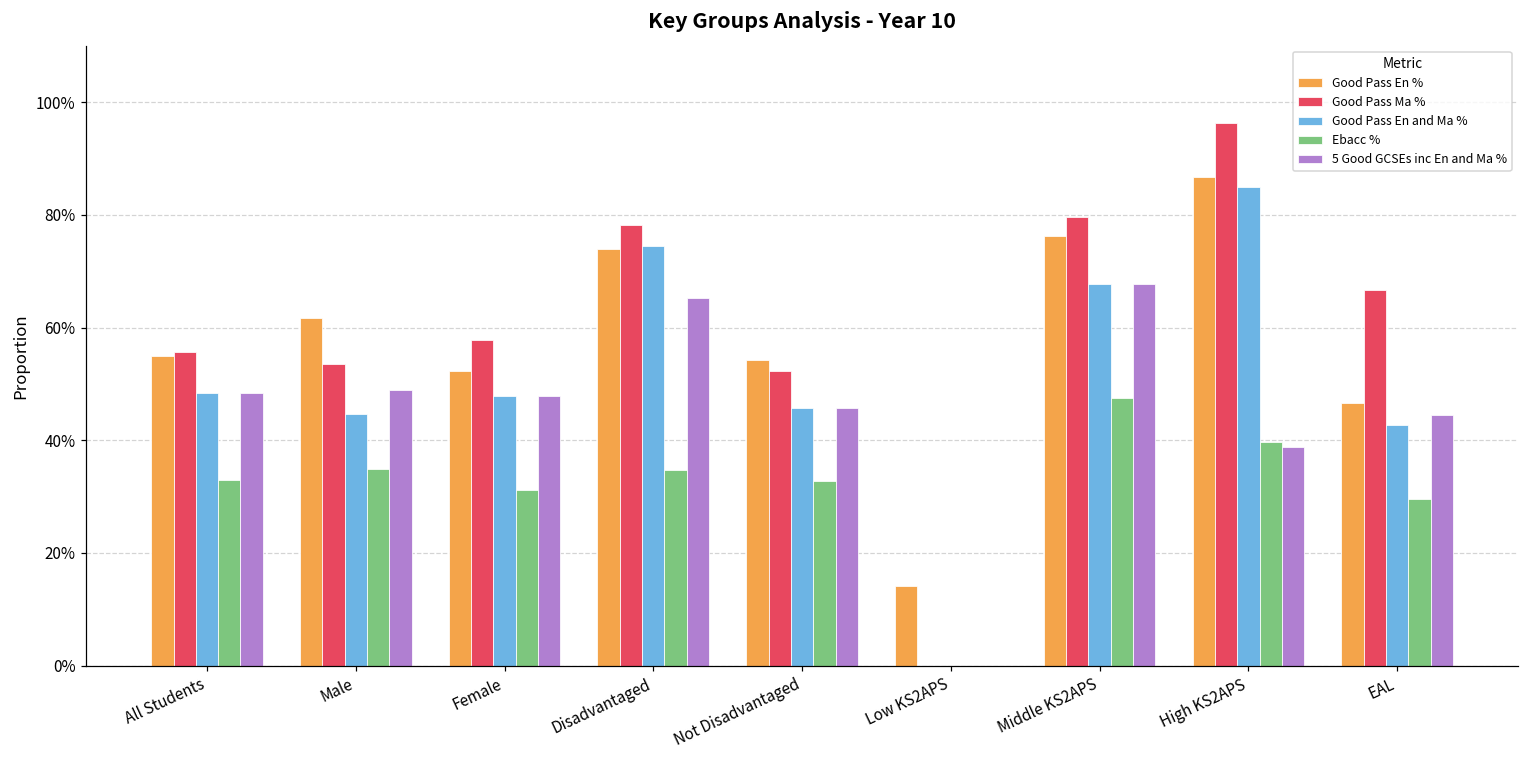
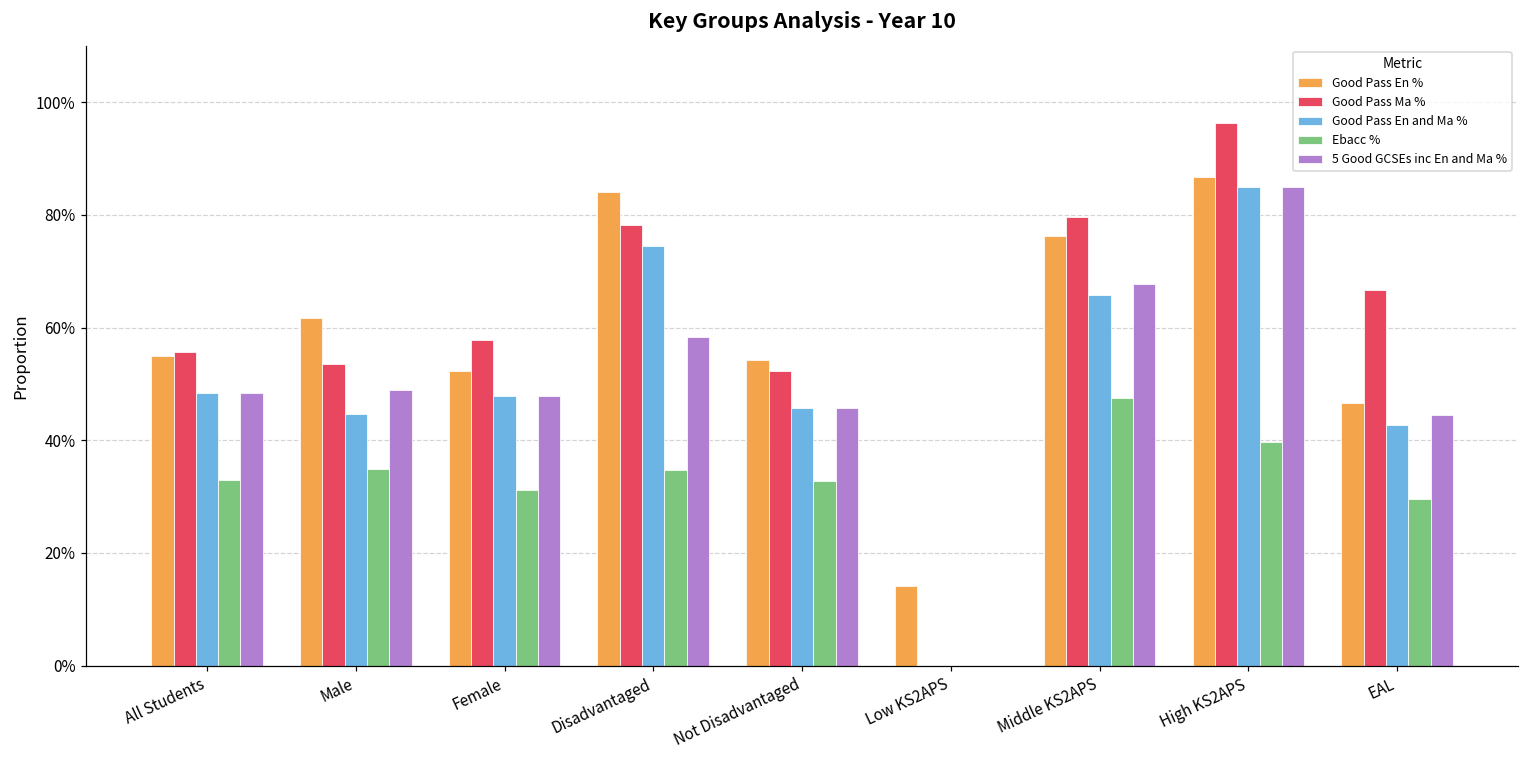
Good Pass En %, Disadvantaged: 74% -> 84%
5 Good GCSEs inc En and Ma %, Disadvantaged: 65% -> 58%
Good Pass En and Ma %, Middle KS2APS: 68% -> 66%
5 Good GCSEs inc En and Ma %, High KS2APS: 39% -> 85%
